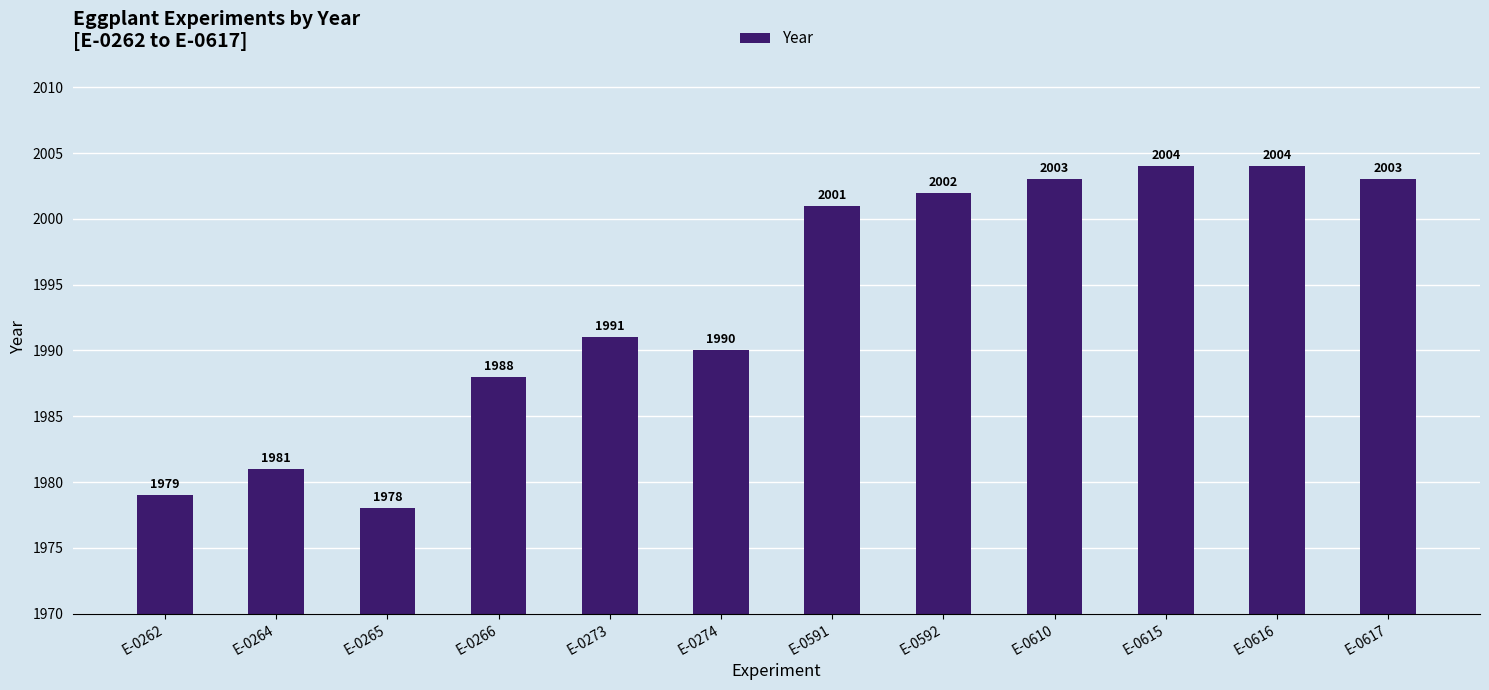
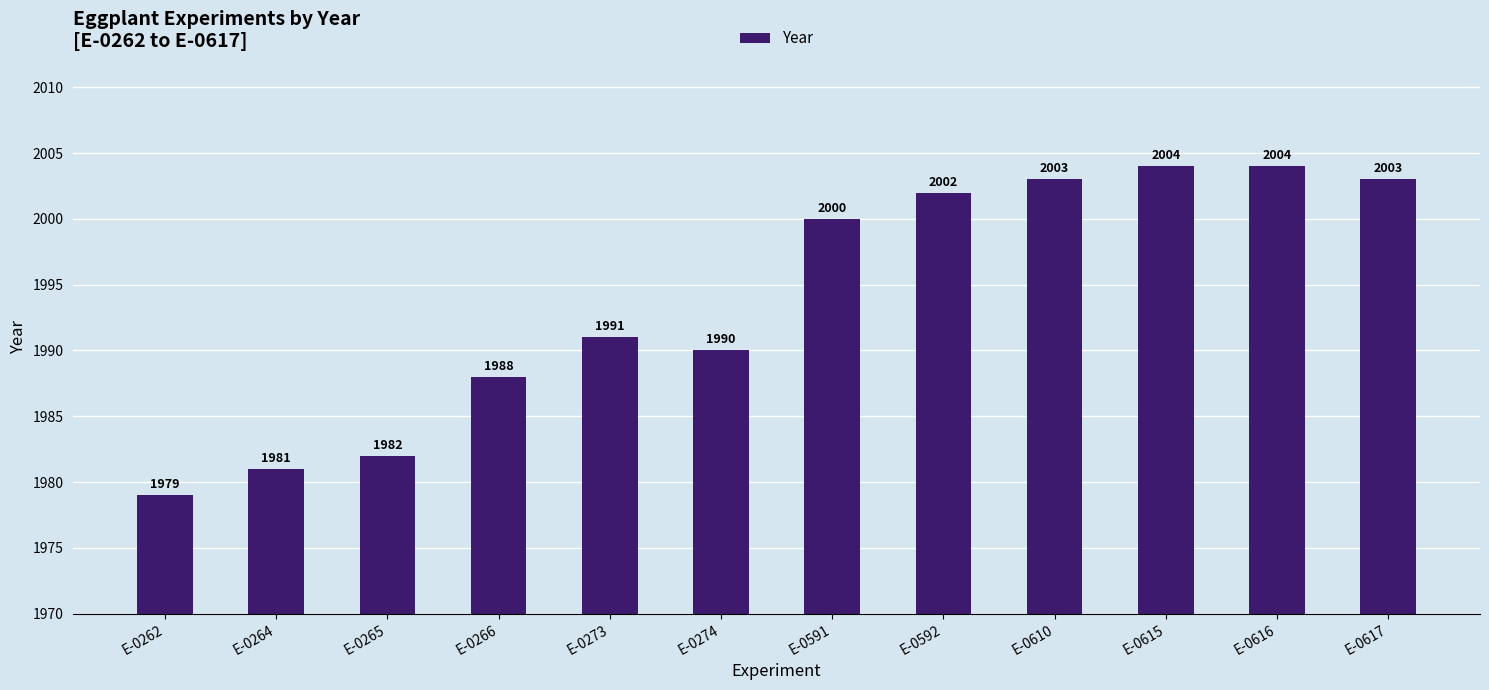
E-0265: 1978 -> 1982
E-0591: 2001 -> 2000
